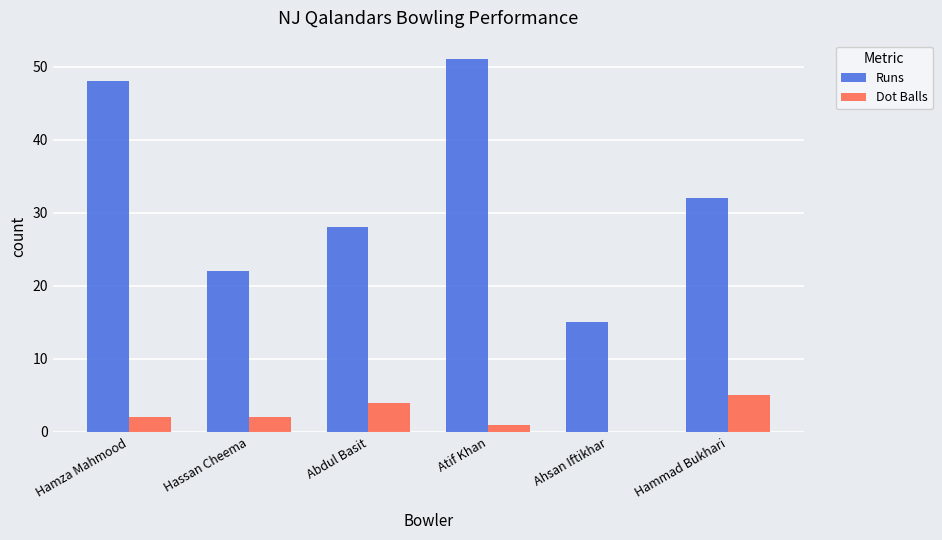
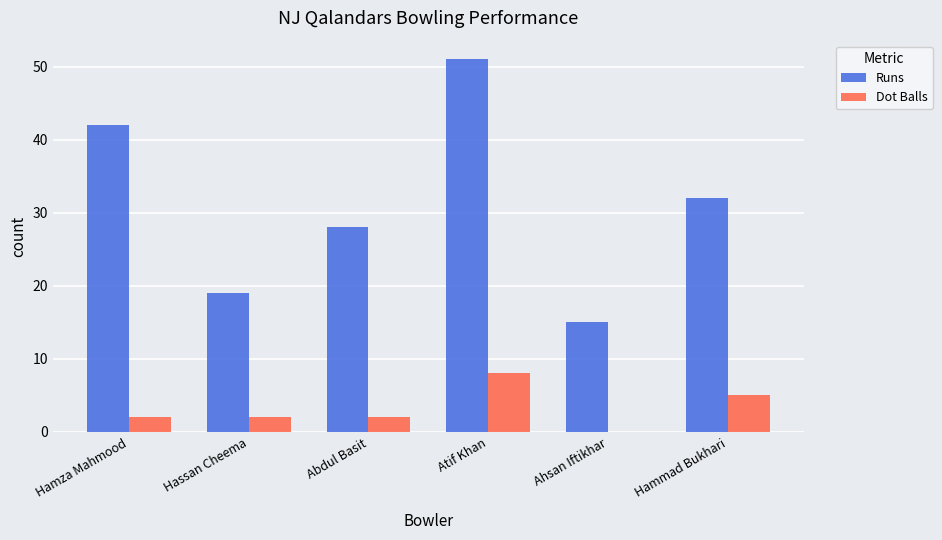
Runs, Hamza Mahmood: 48 -> 42
Runs, Hassan Cheema: 22 -> 19
Dot Balls, Abdul Basit: 4 -> 2
Dot Balls, Atif Khan: 1 -> 8
